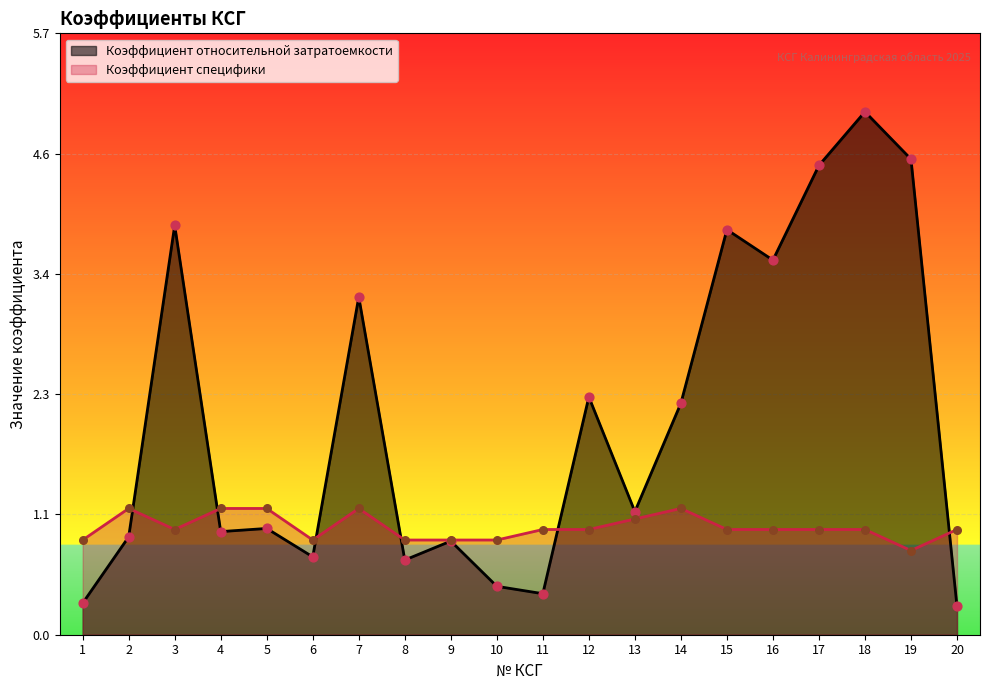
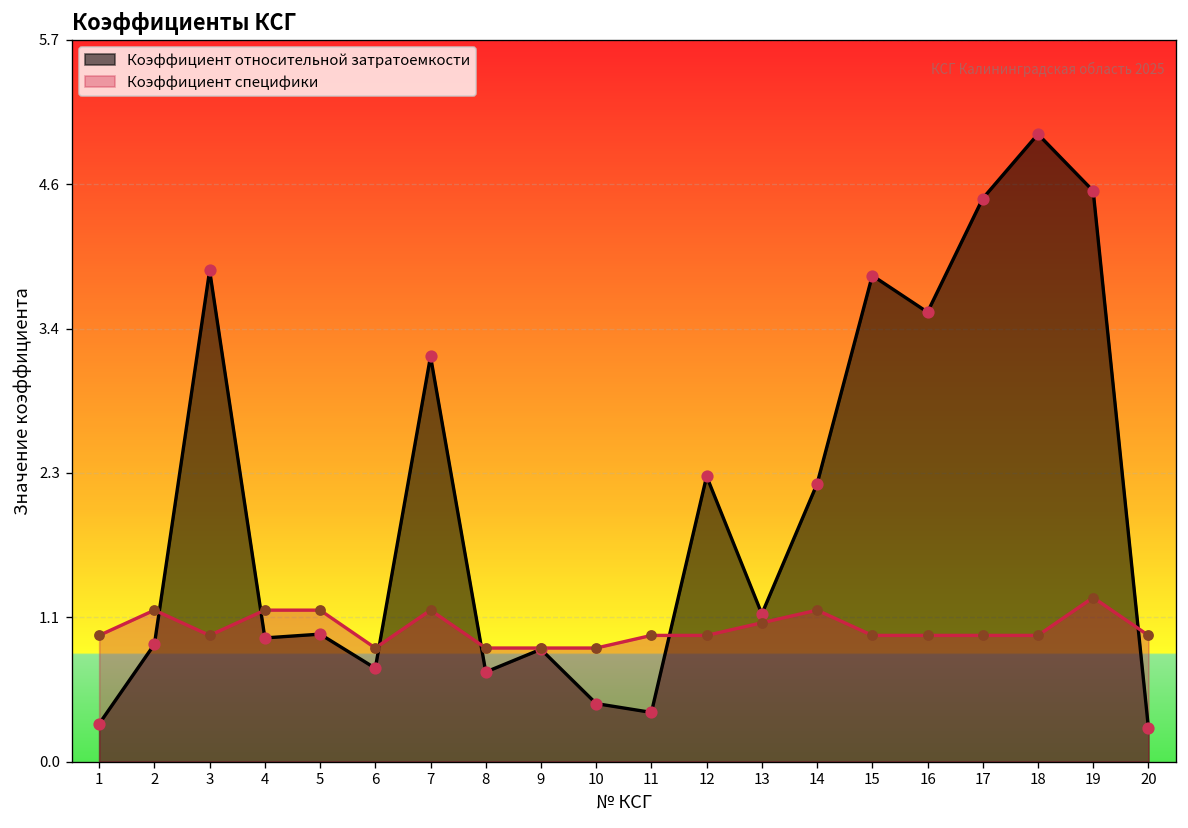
Коэффициент специфики, 1: 0.9 -> 1.0
Коэффициент специфики, 19: 0.8 -> 1.3
